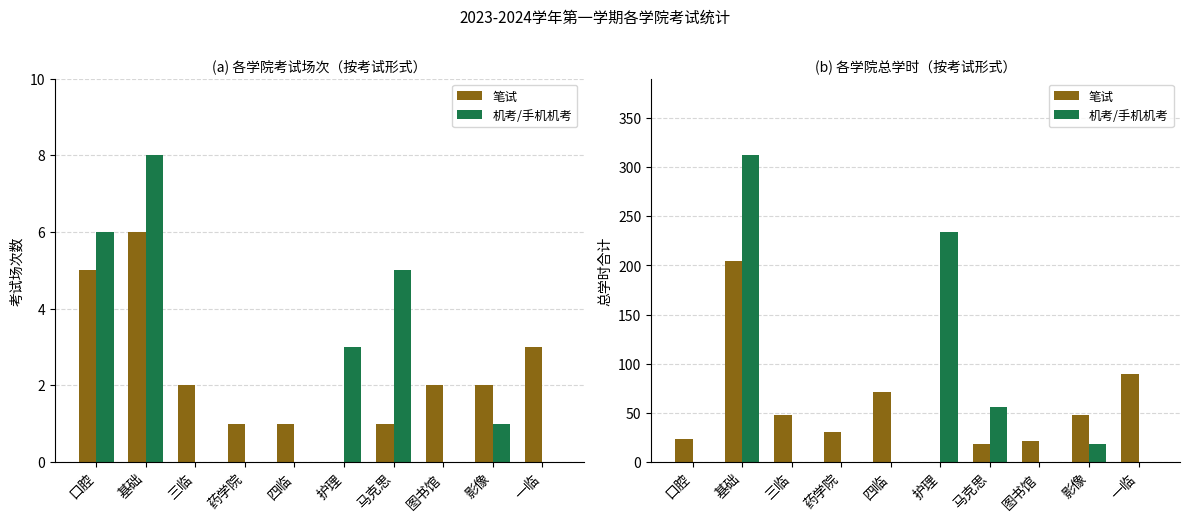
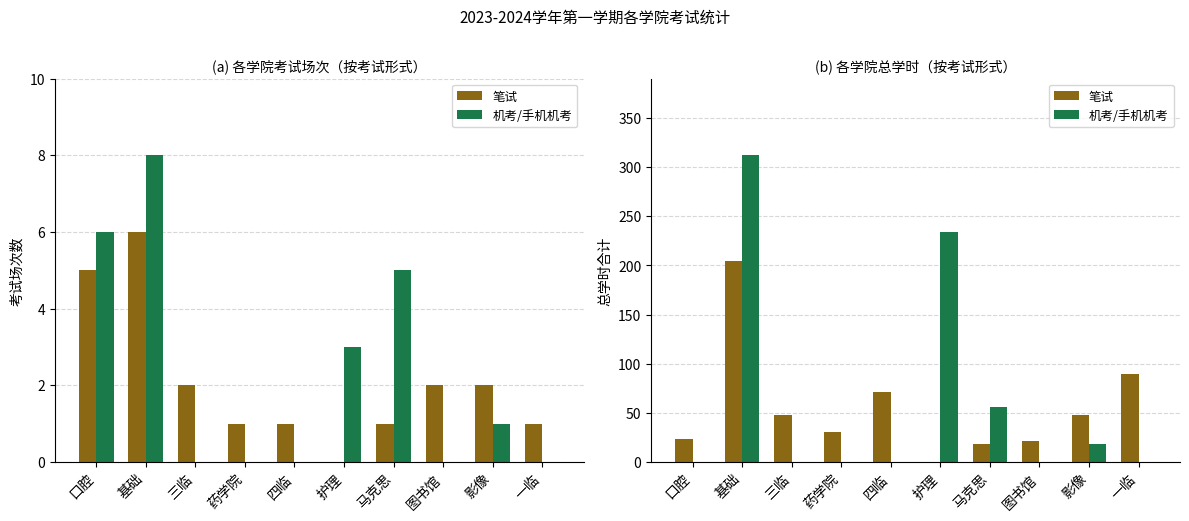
(a) 各学院考试场次（按考试形式）, 笔试, 一临: 3 -> 1
